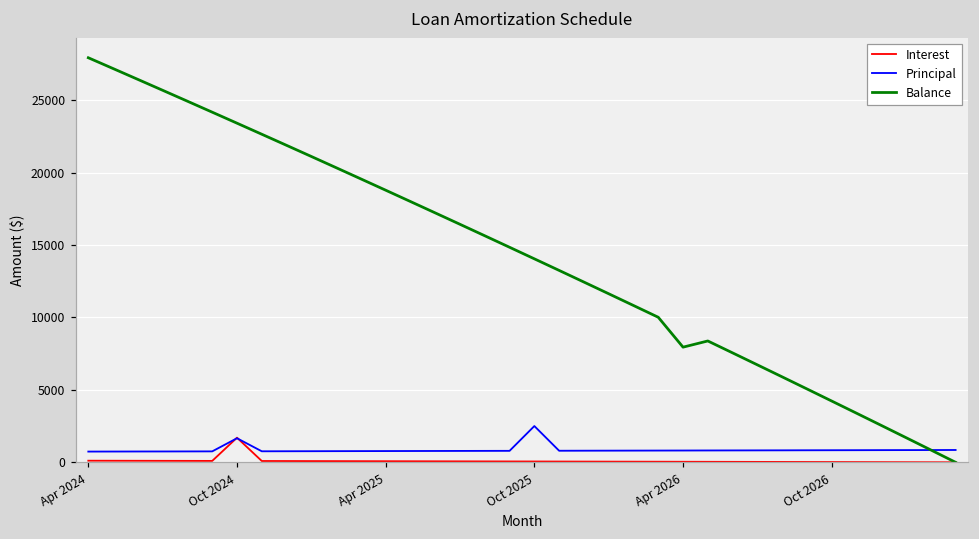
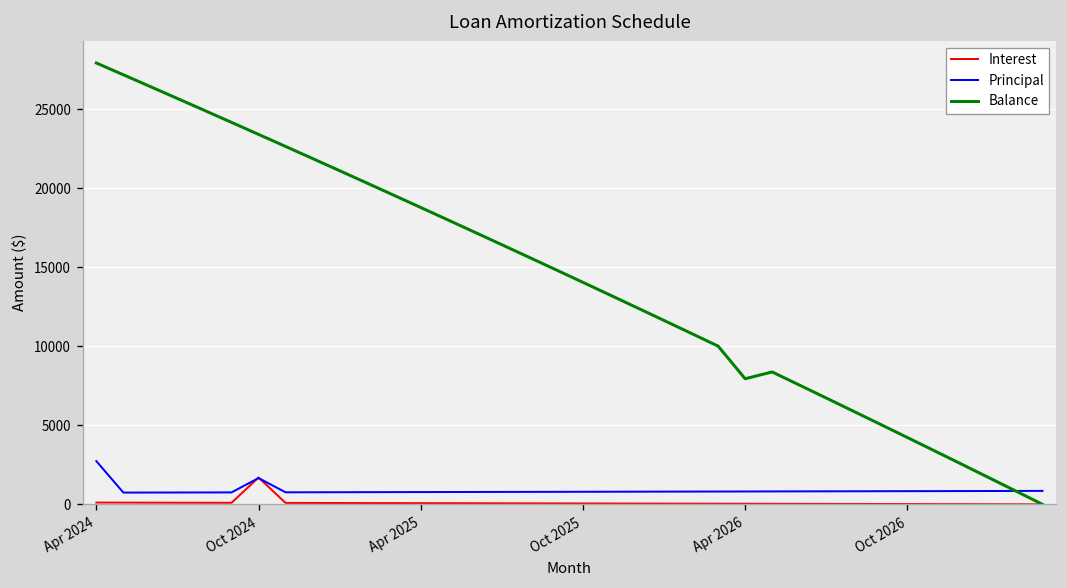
Principal, Apr 2024: 700 -> 2700
Principal, Oct 2025: 2500 -> 800
